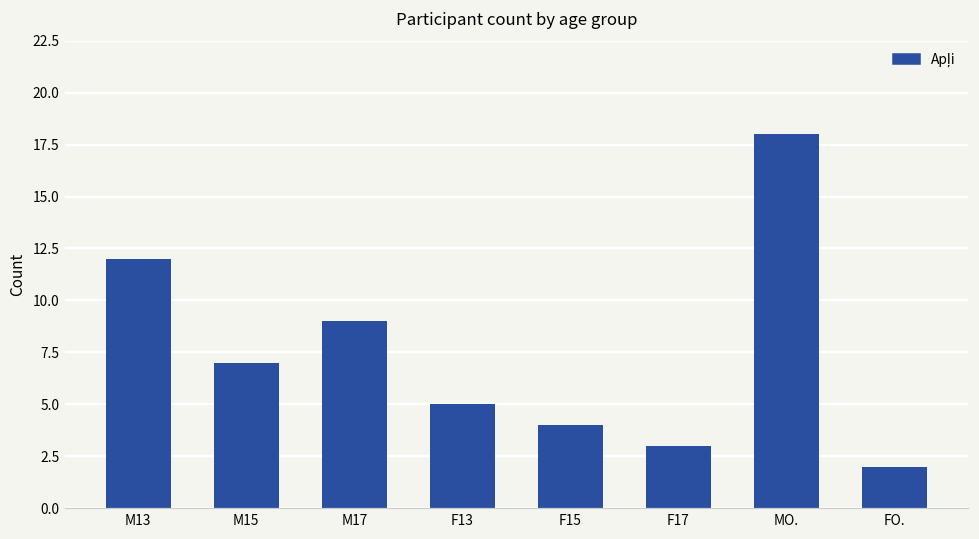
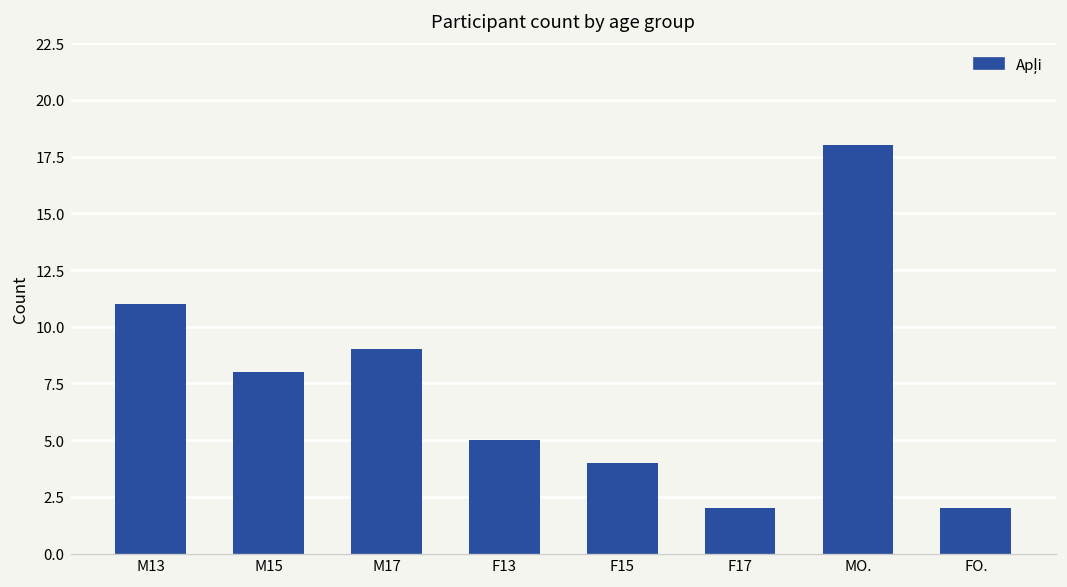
M13: 12 -> 11
M15: 7 -> 8
F17: 3 -> 2
